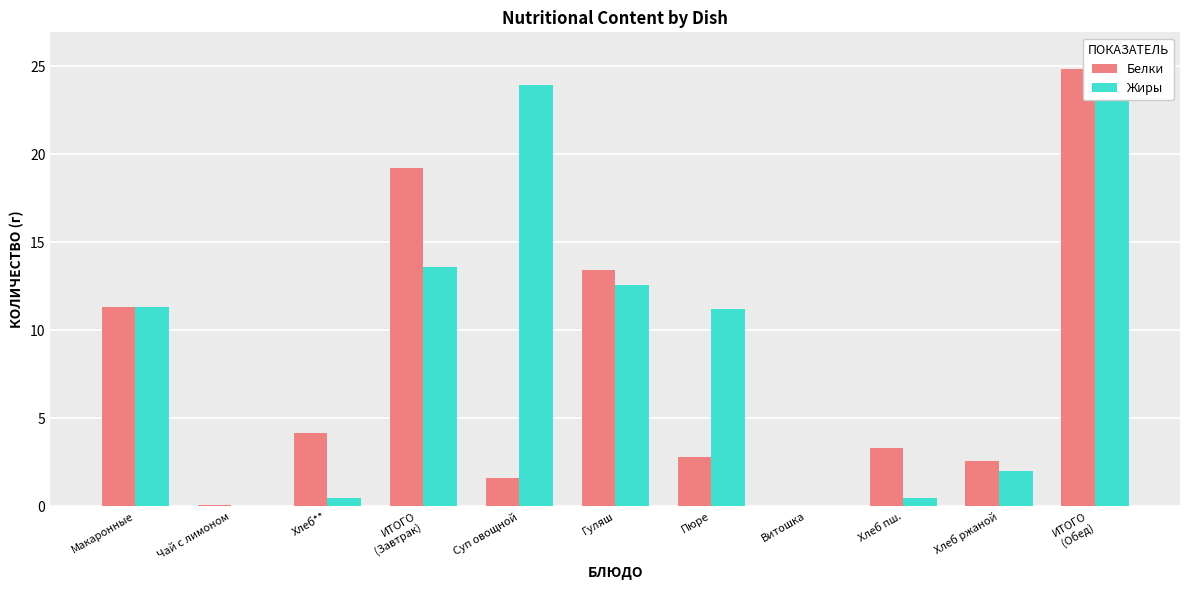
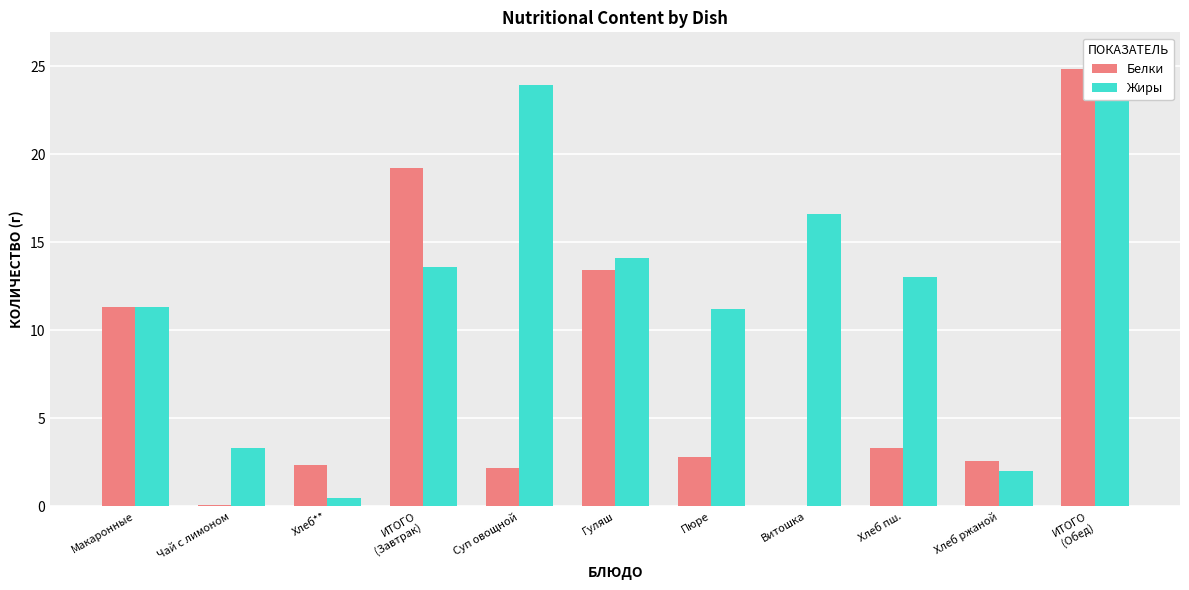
Жиры, Чай с лимоном: 0.0 -> 3.3
Белки, Хлеб**: 4.2 -> 2.3
Белки, Суп овощной: 1.6 -> 2.2
Жиры, Гуляш: 12.6 -> 14.1
Жиры, Витошка: 0.0 -> 16.6
Жиры, Хлеб пш.: 0.5 -> 13.0
